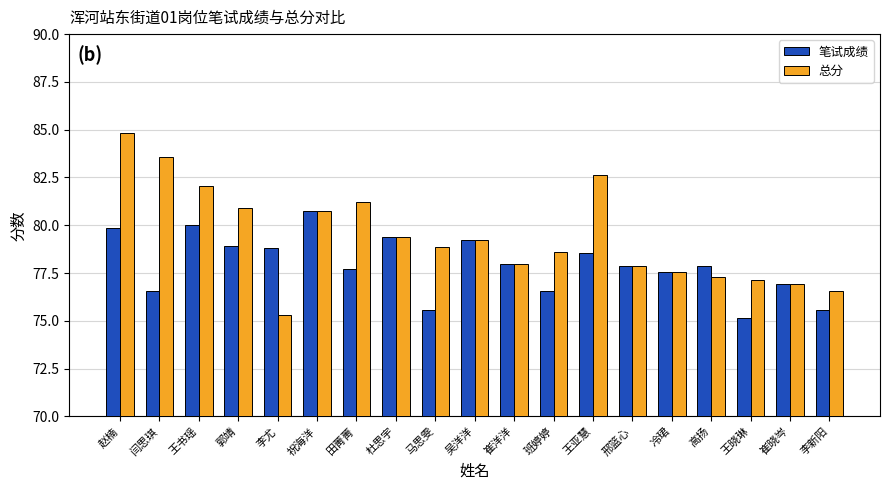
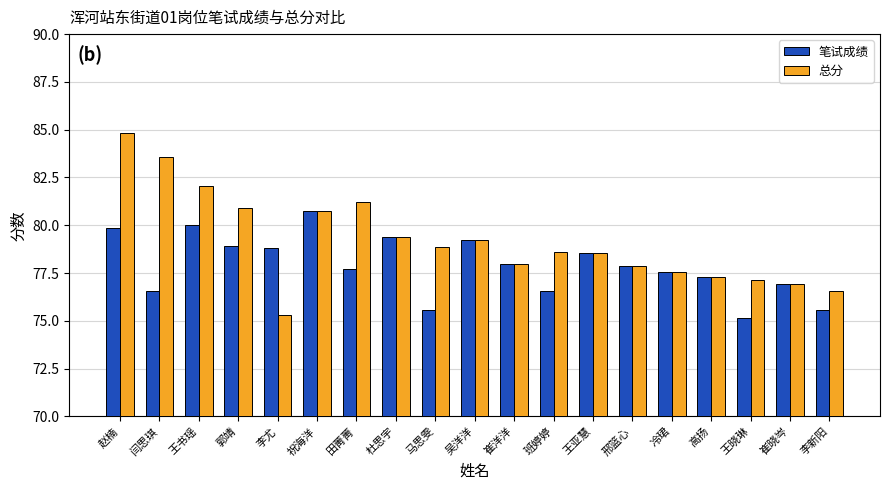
总分, 王亚慧: 82.7 -> 78.5
笔试成绩, 高扬: 77.9 -> 77.3
